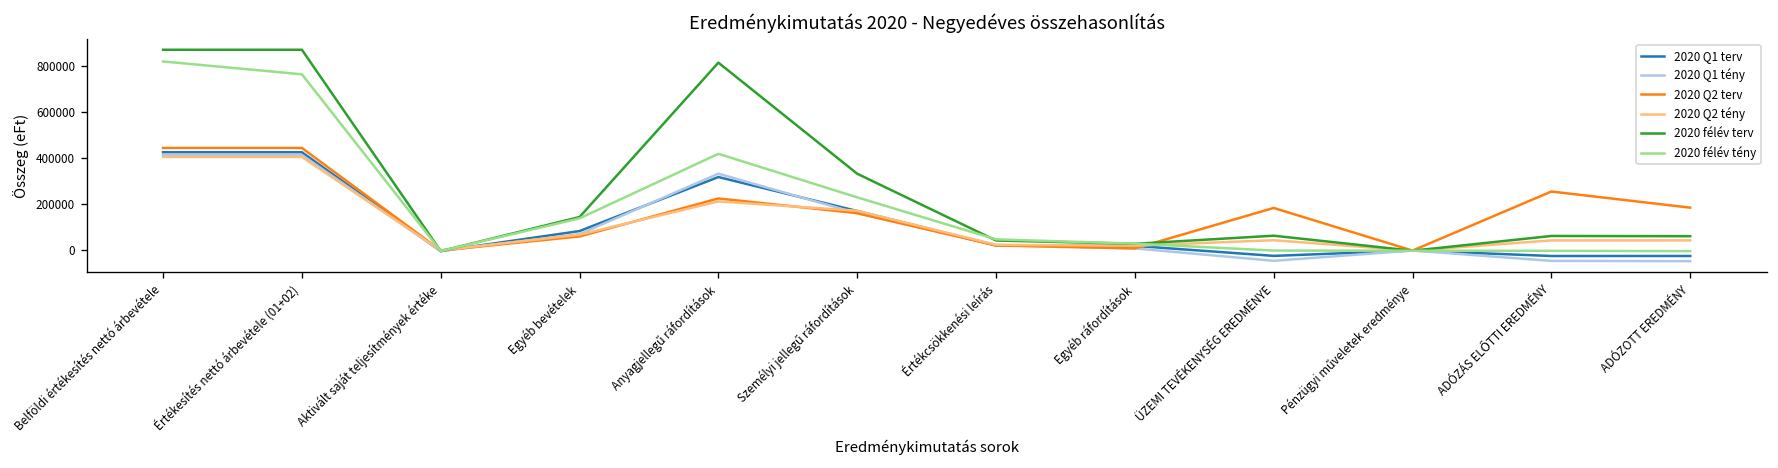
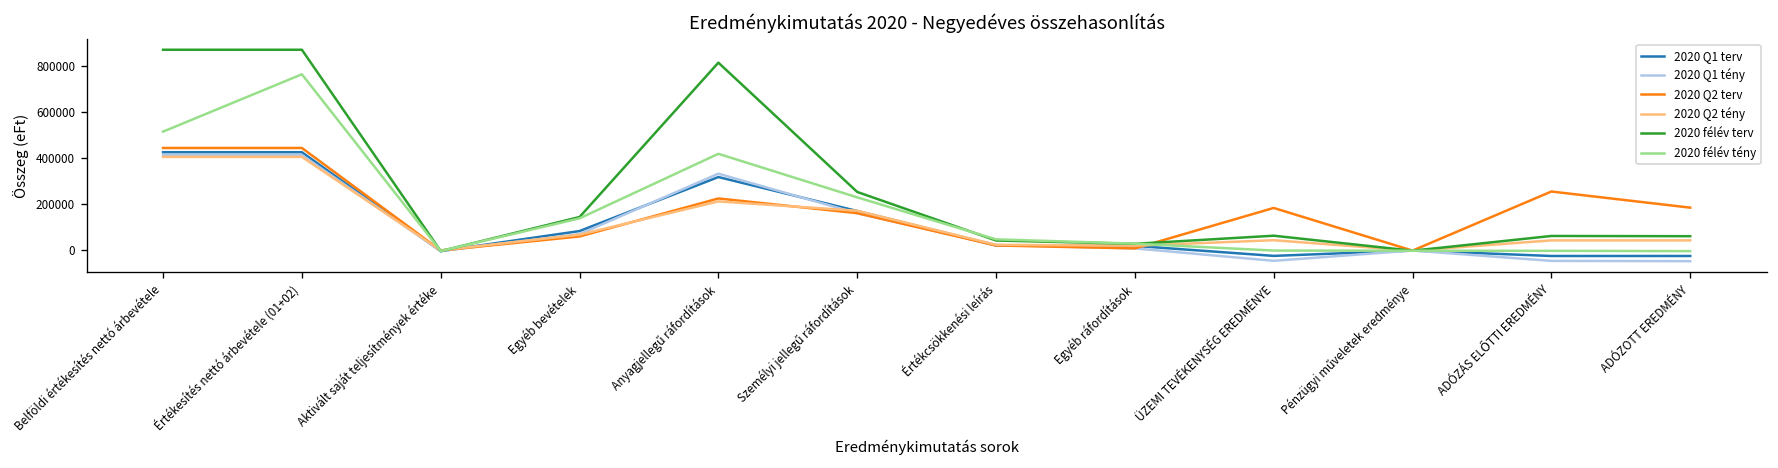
2020 félév tény, Belföldi értékesítés nettó árbevétele: 820000 -> 510000
2020 félév terv, Személyi jellegű ráfordítások: 330000 -> 250000
